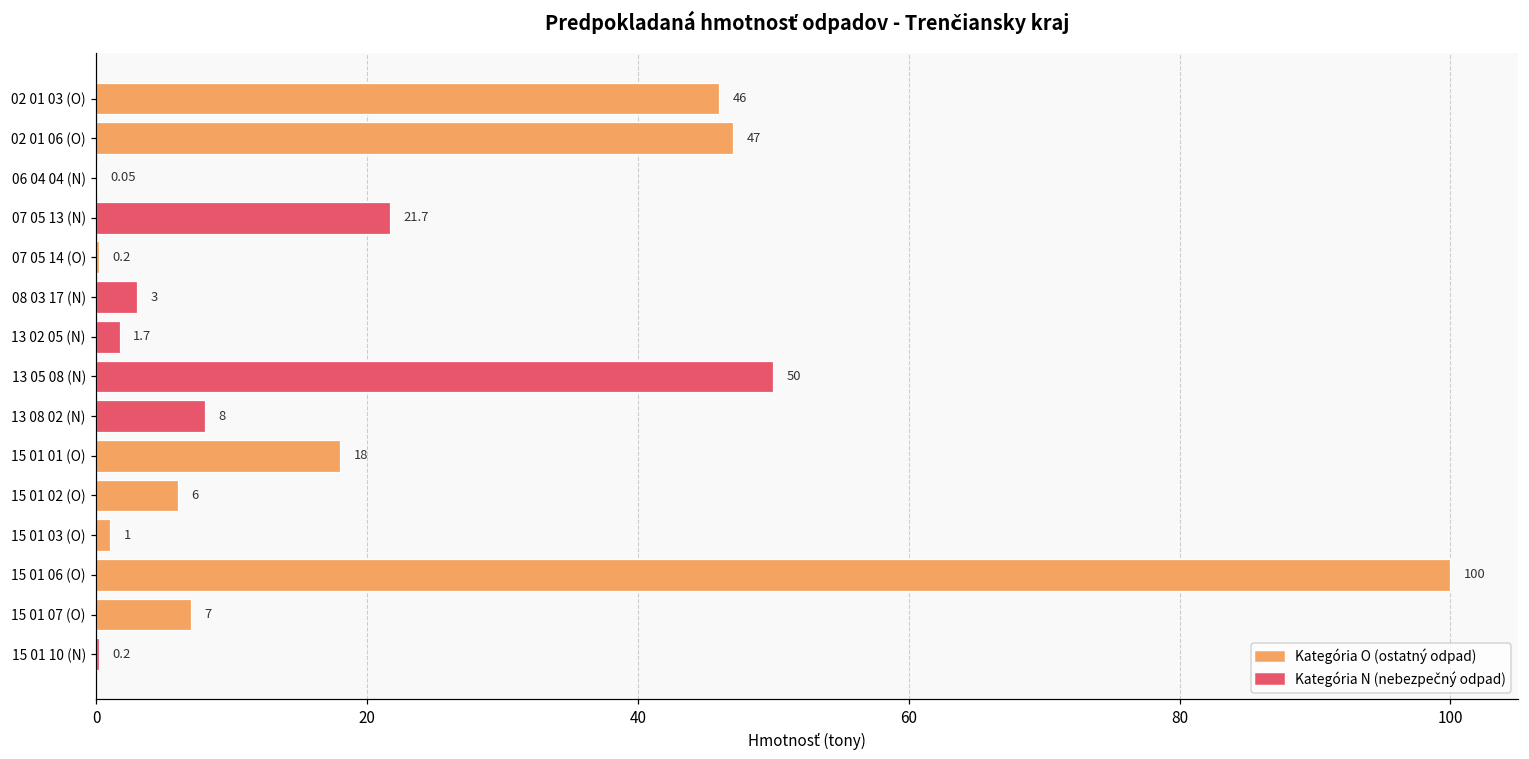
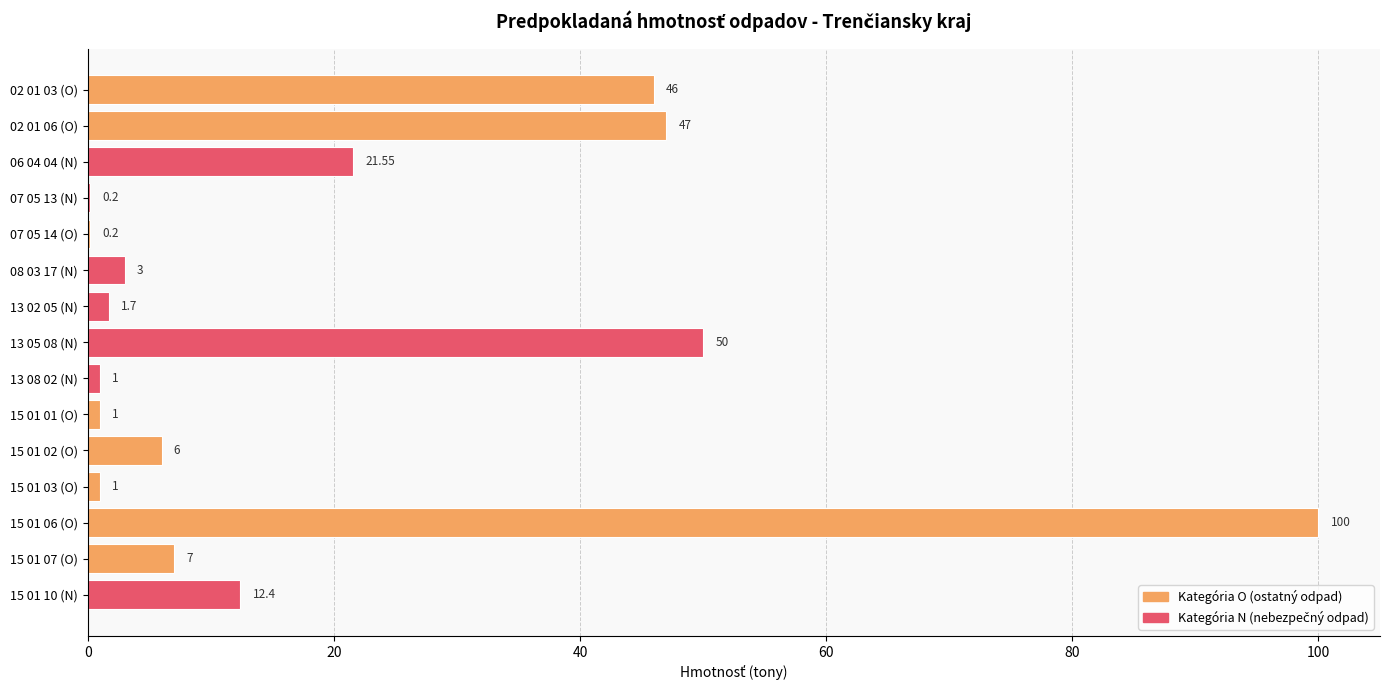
06 04 04 (N): 0.05 -> 21.55
07 05 13 (N): 21.7 -> 0.2
13 08 02 (N): 8 -> 1
15 01 01 (O): 18 -> 1
15 01 10 (N): 0.2 -> 12.4
